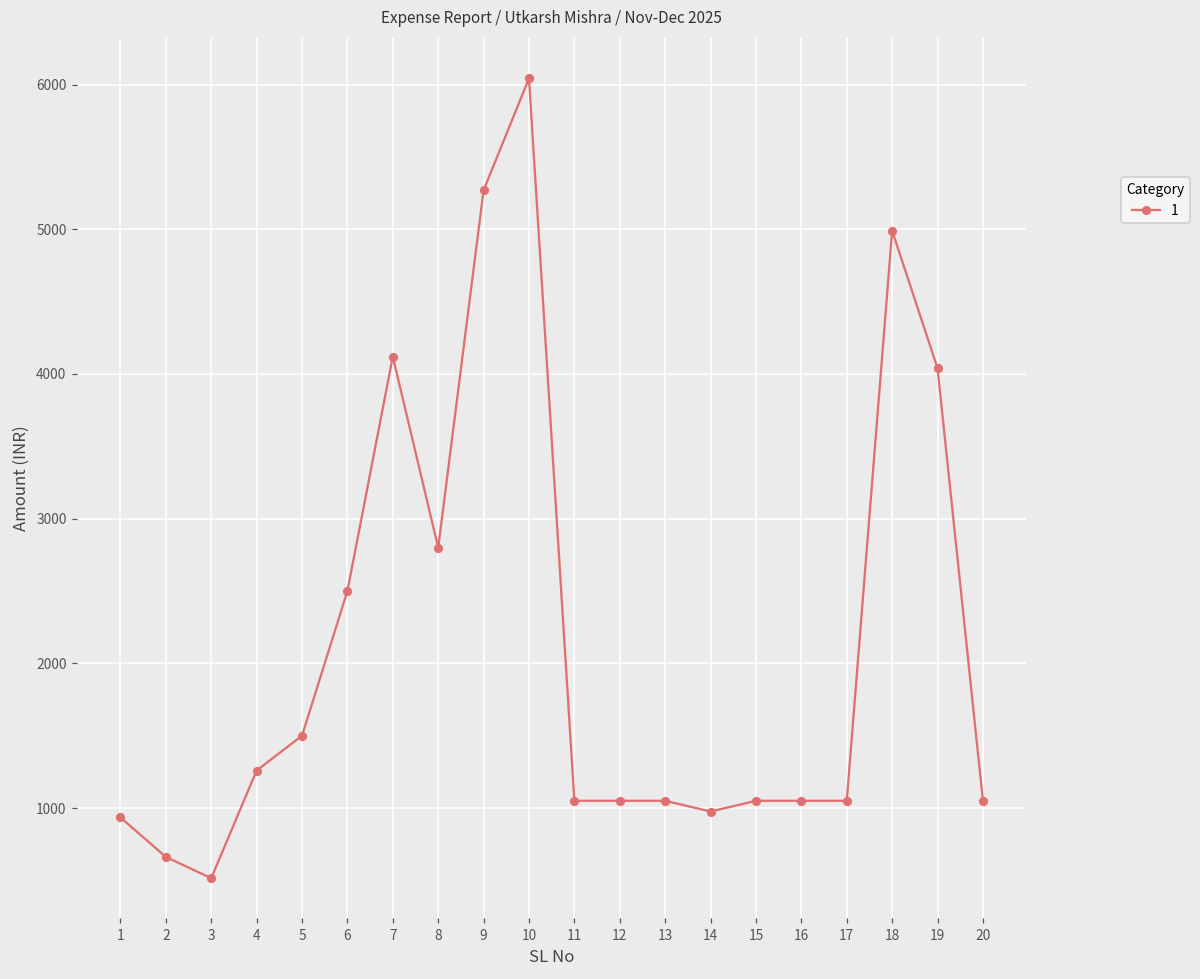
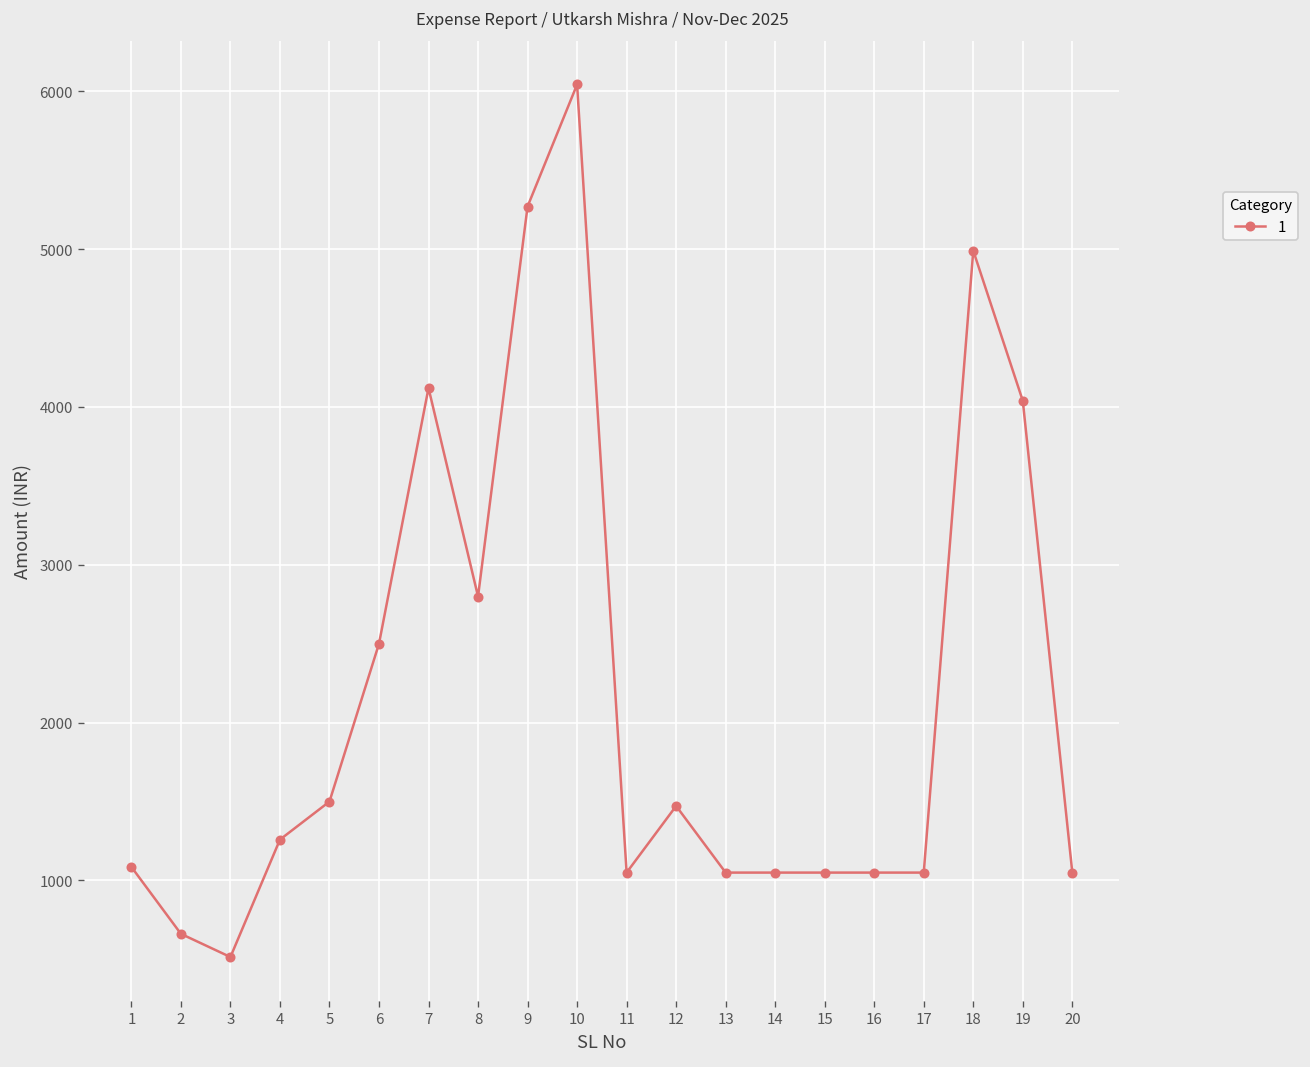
1: 940 -> 1090
12: 1050 -> 1470
14: 980 -> 1050
